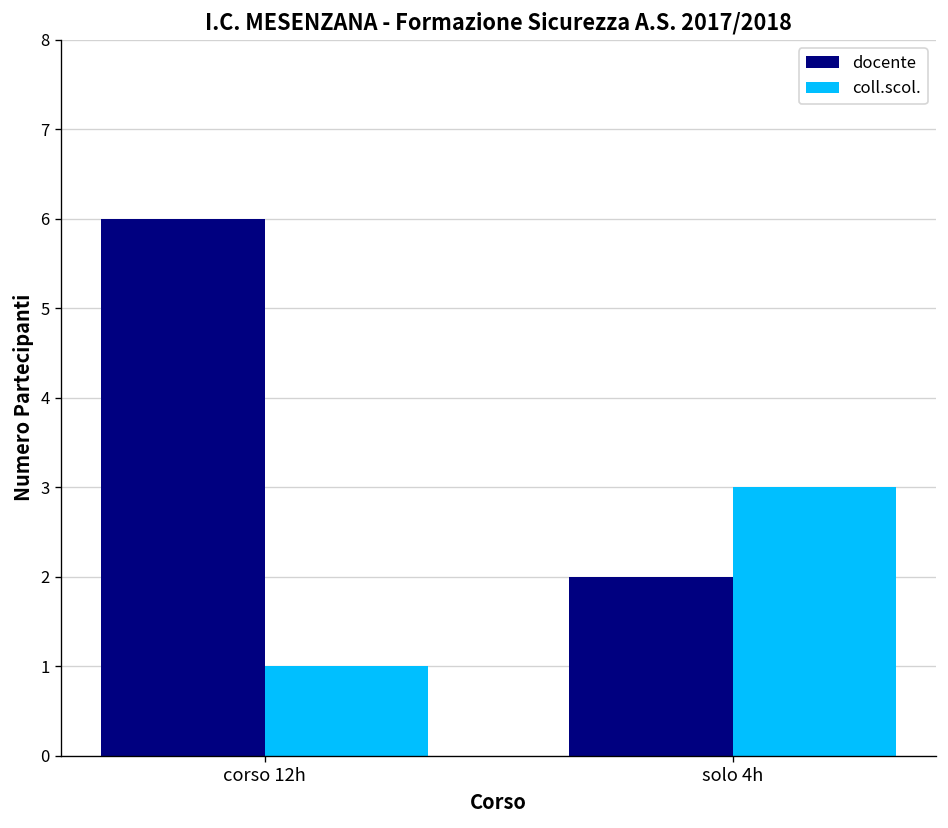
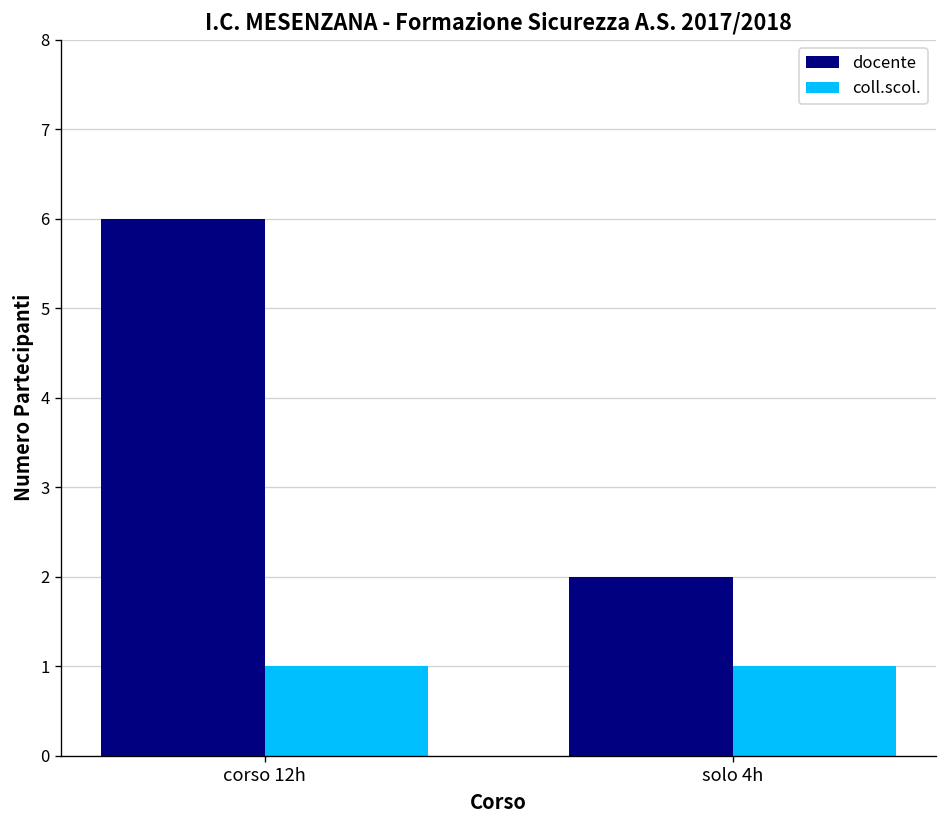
coll.scol., solo 4h: 3 -> 1
